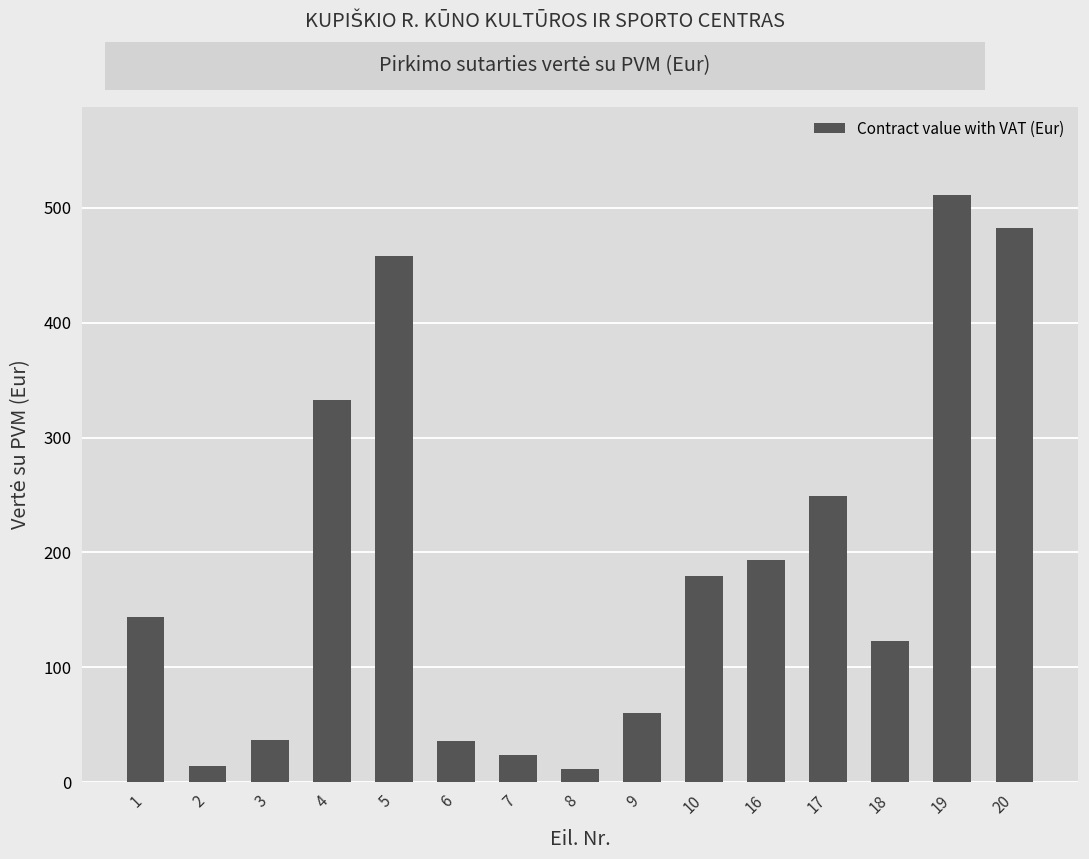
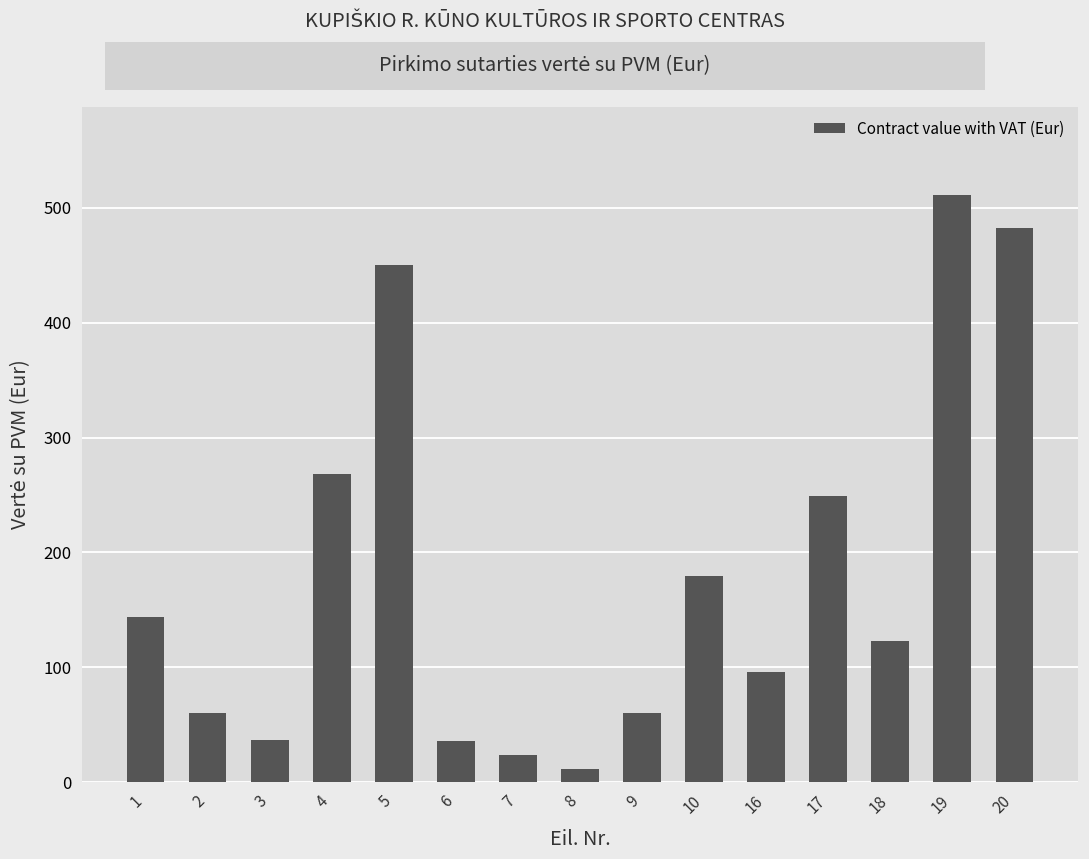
2: 14 -> 61
4: 333 -> 268
5: 458 -> 450
16: 194 -> 96
